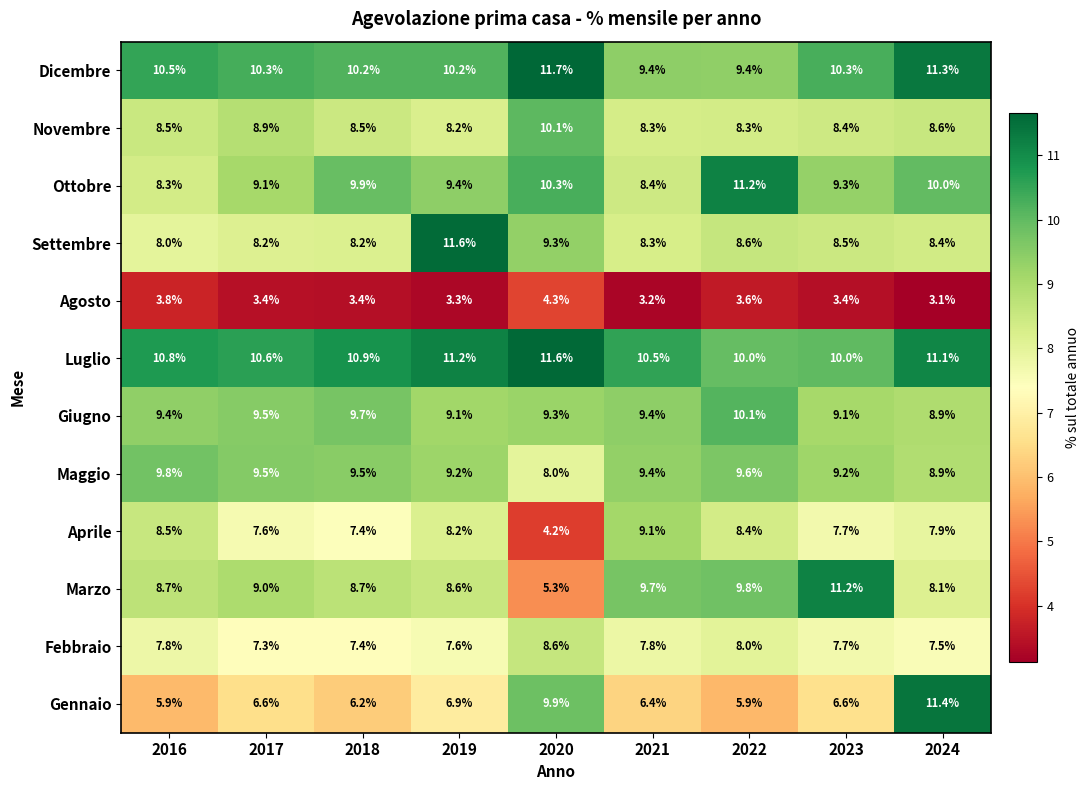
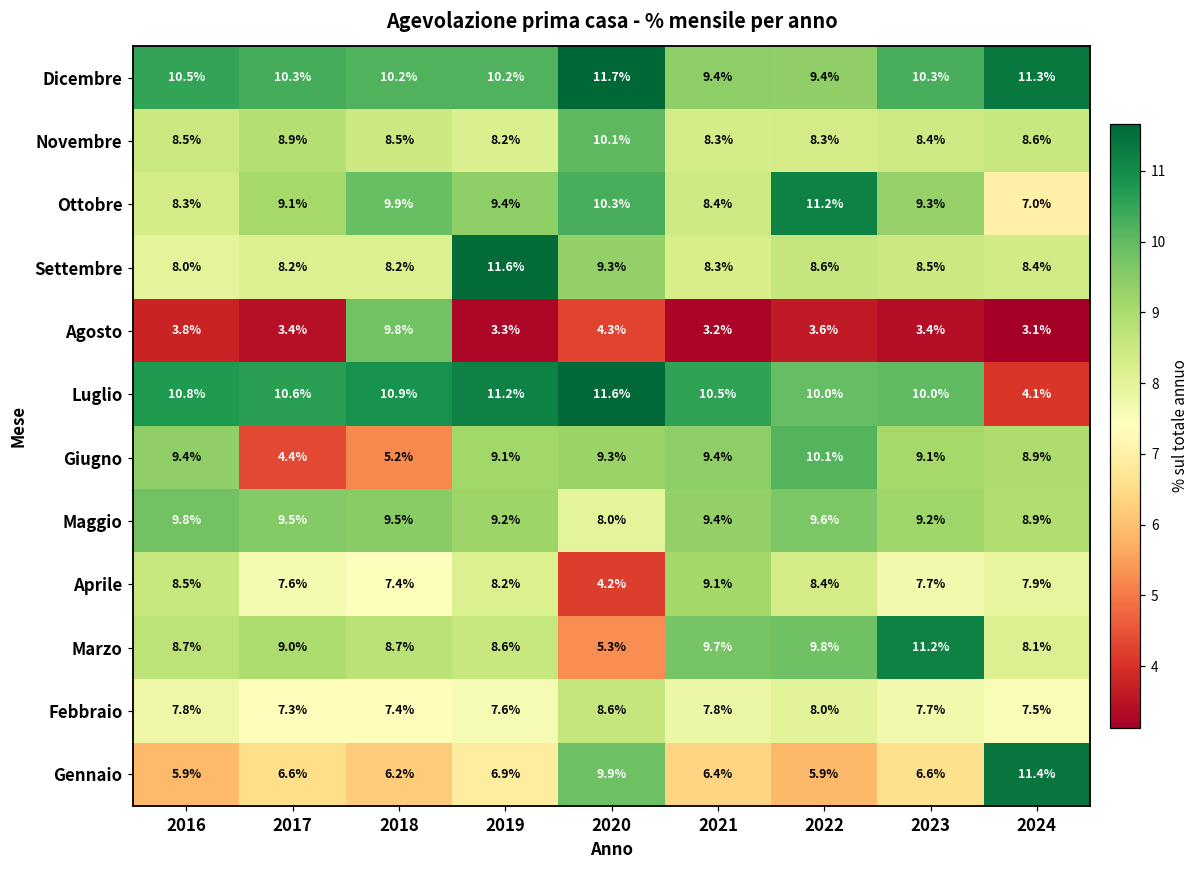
Ottobre, 2024: 10.0% -> 7.0%
Agosto, 2018: 3.4% -> 9.8%
Luglio, 2024: 11.1% -> 4.1%
Giugno, 2017: 9.5% -> 4.4%
Giugno, 2018: 9.7% -> 5.2%
